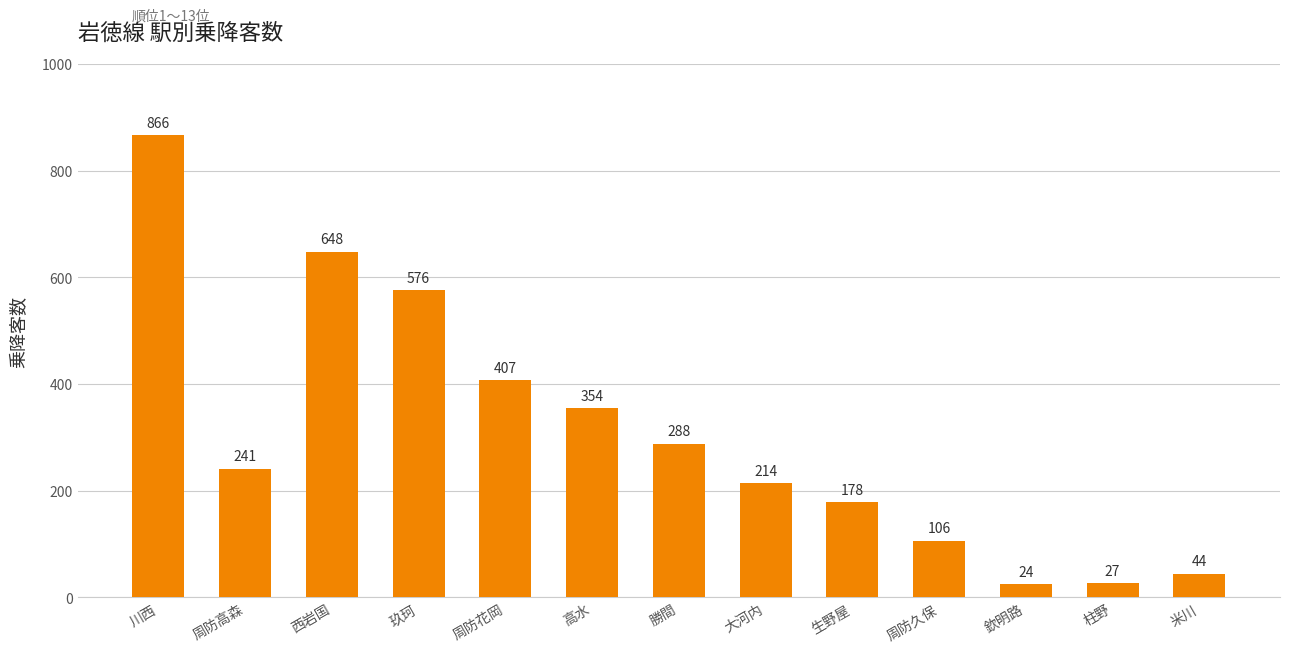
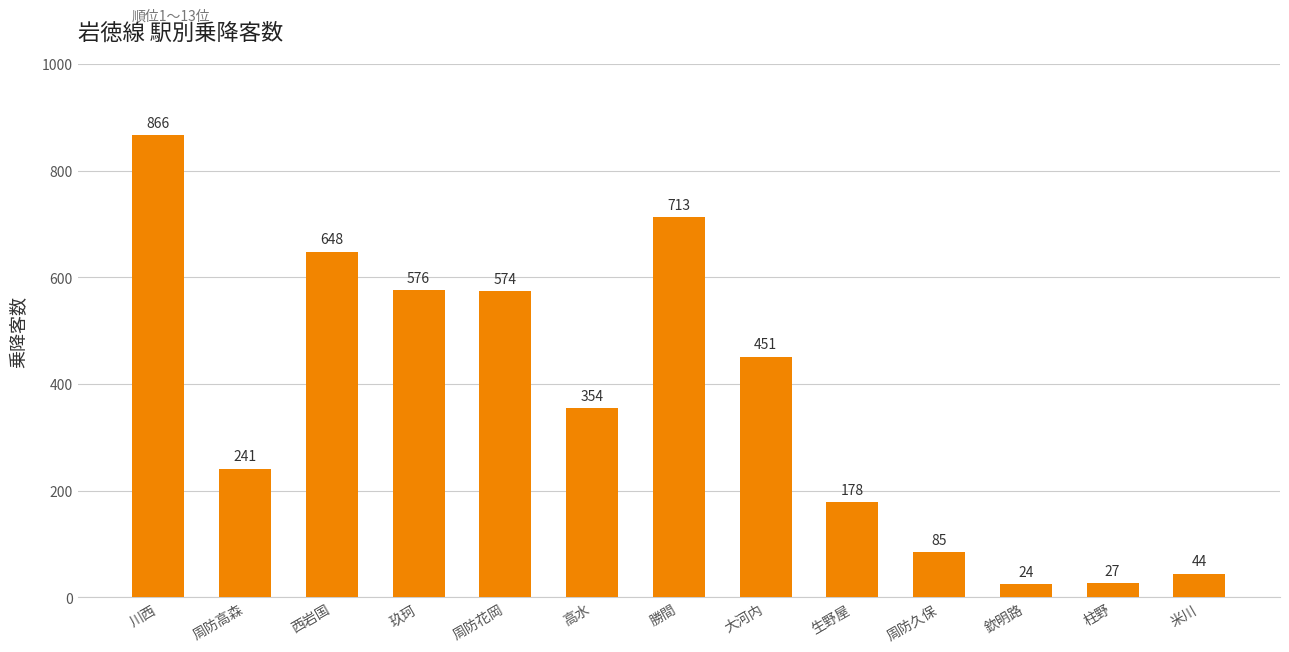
周防花岡: 407 -> 574
勝間: 288 -> 713
大河内: 214 -> 451
周防久保: 106 -> 85
